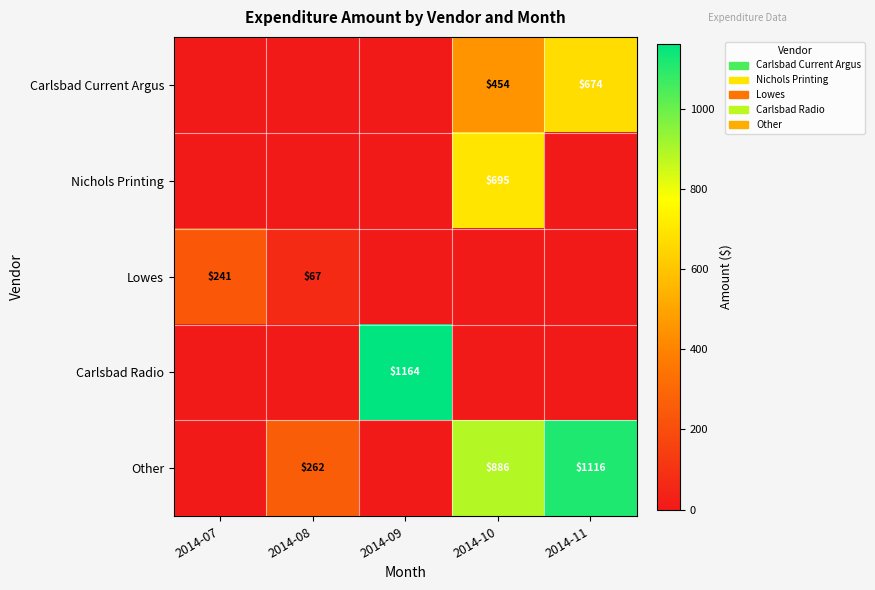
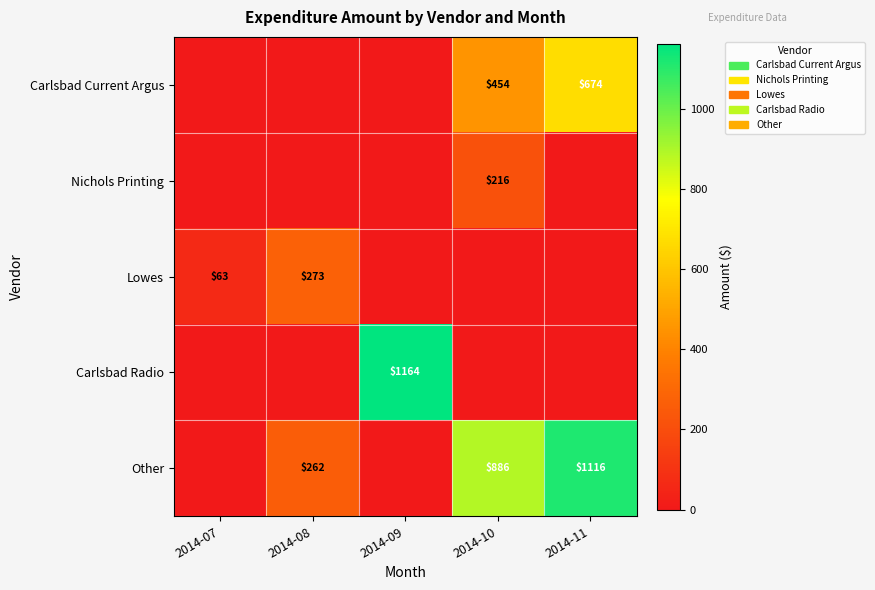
Nichols Printing, 2014-10: $695 -> $216
Lowes, 2014-07: $241 -> $63
Lowes, 2014-08: $67 -> $273
